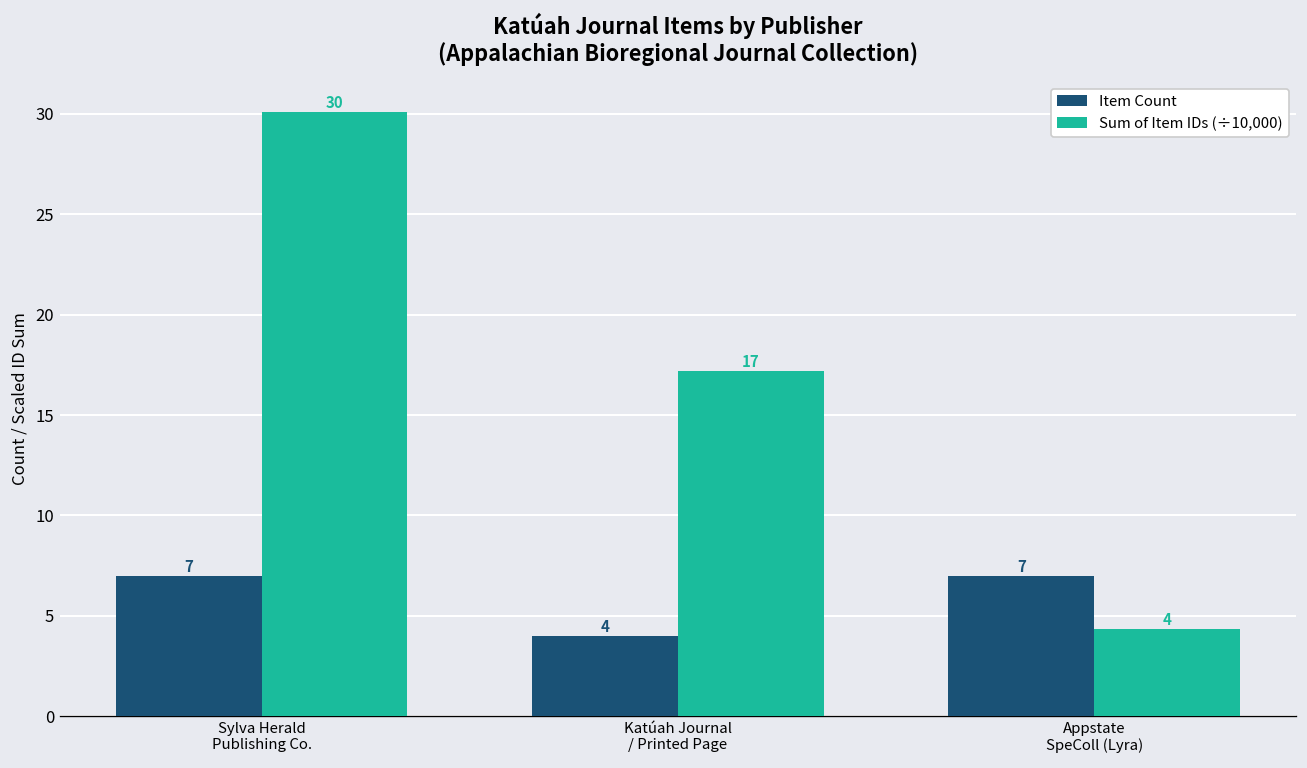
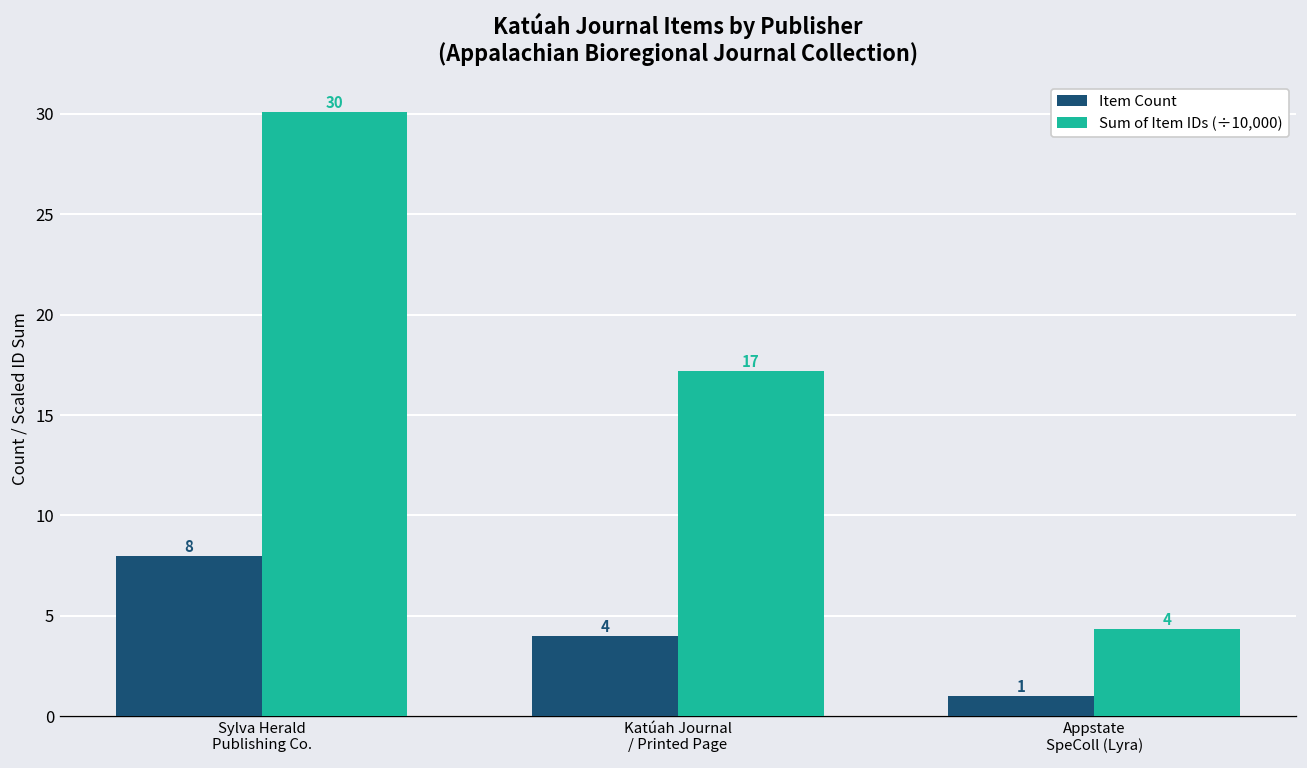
Item Count, Sylva Herald Publishing Co.: 7 -> 8
Item Count, Appstate SpeColl (Lyra): 7 -> 1
